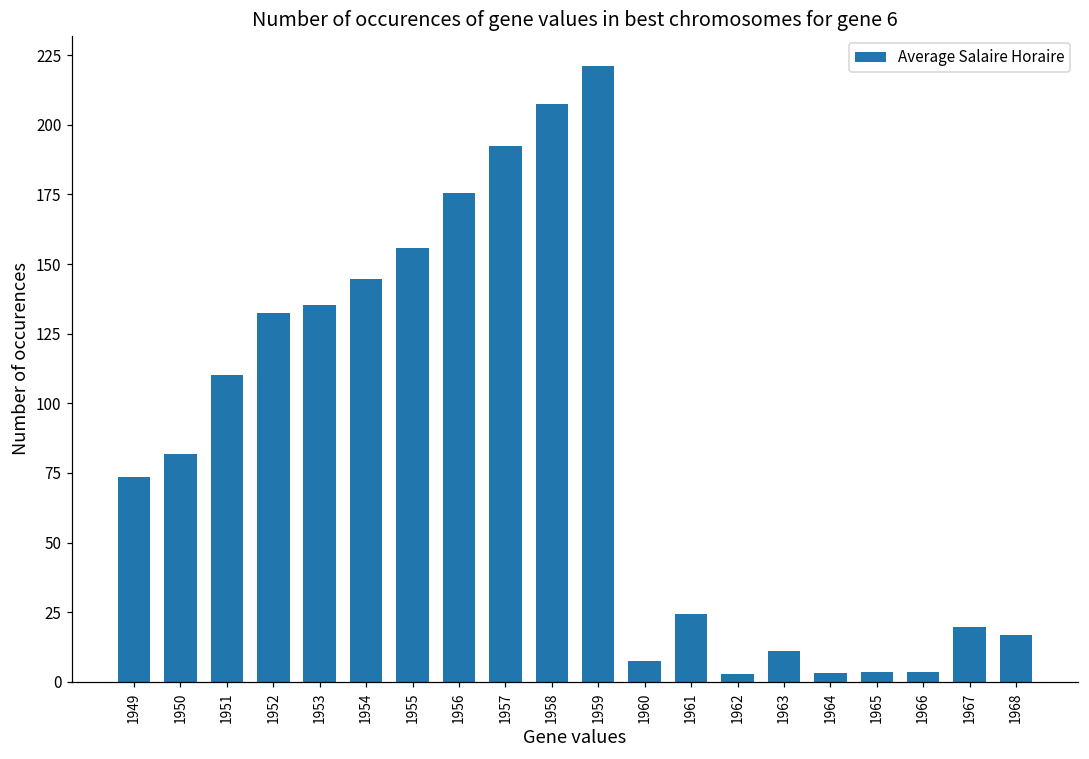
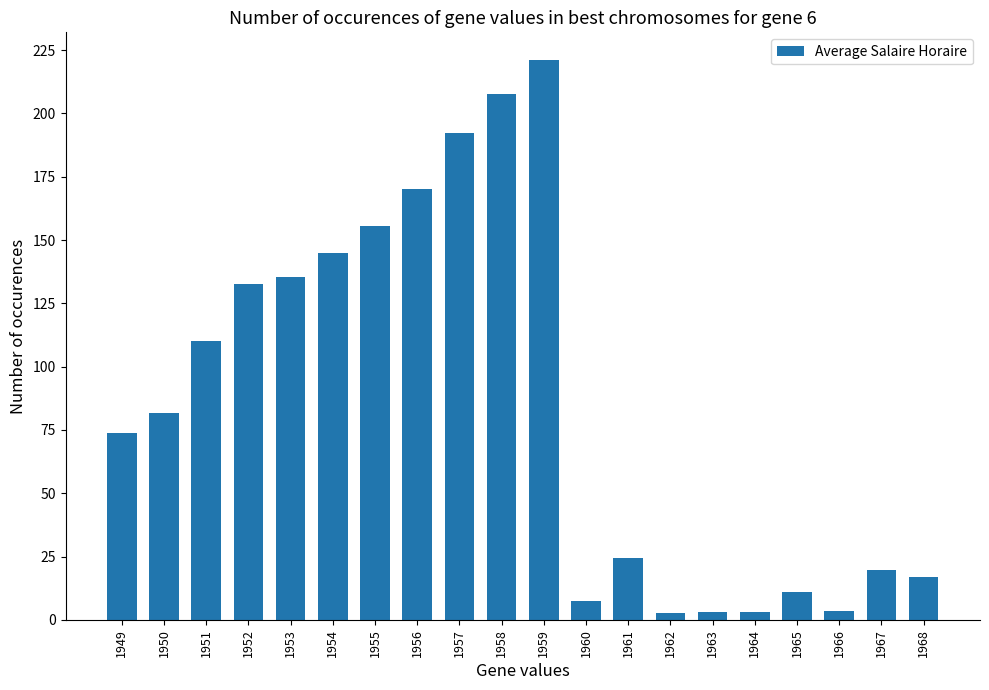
1956: 176 -> 170
1963: 11 -> 3
1965: 3 -> 11
